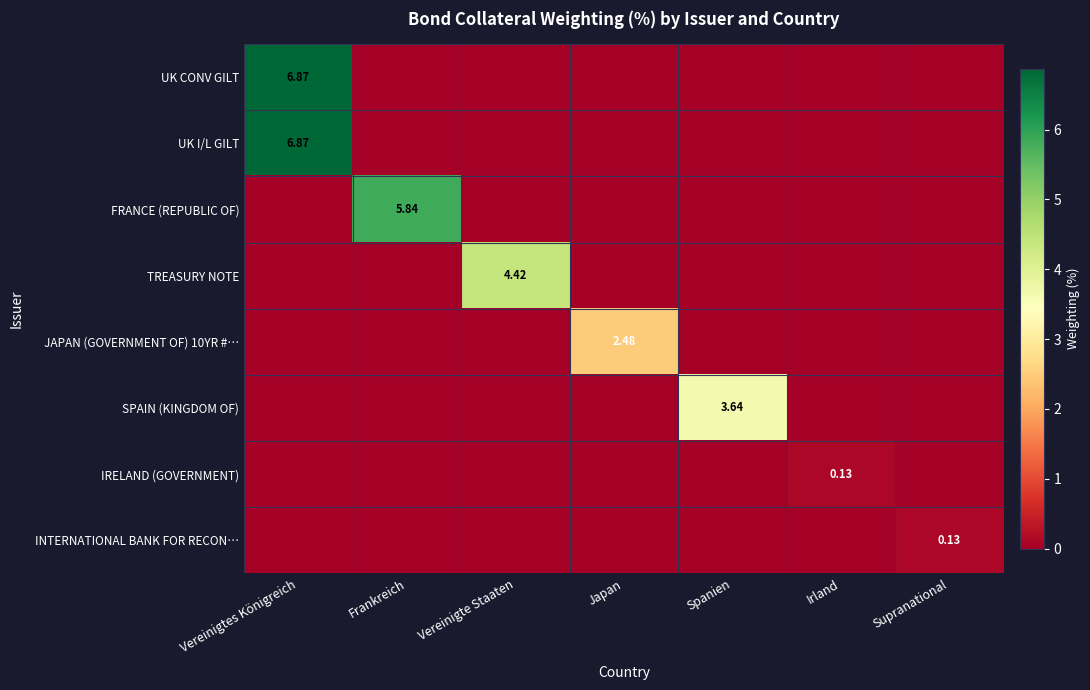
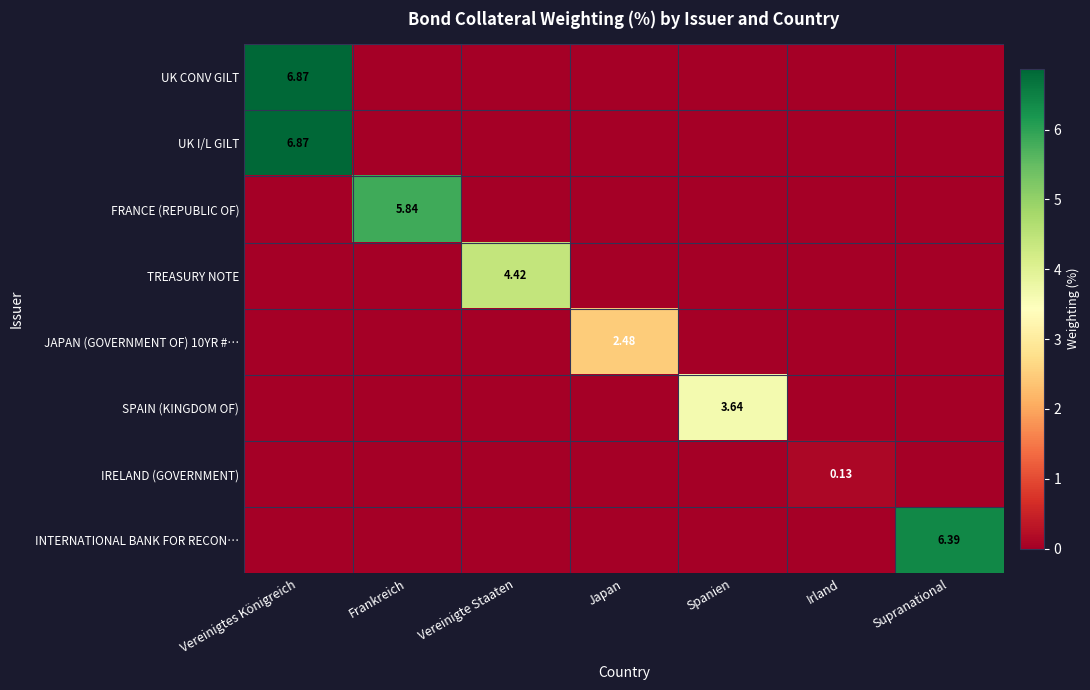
INTERNATIONAL BANK FOR RECON…, Supranational: 0.13 -> 6.39
